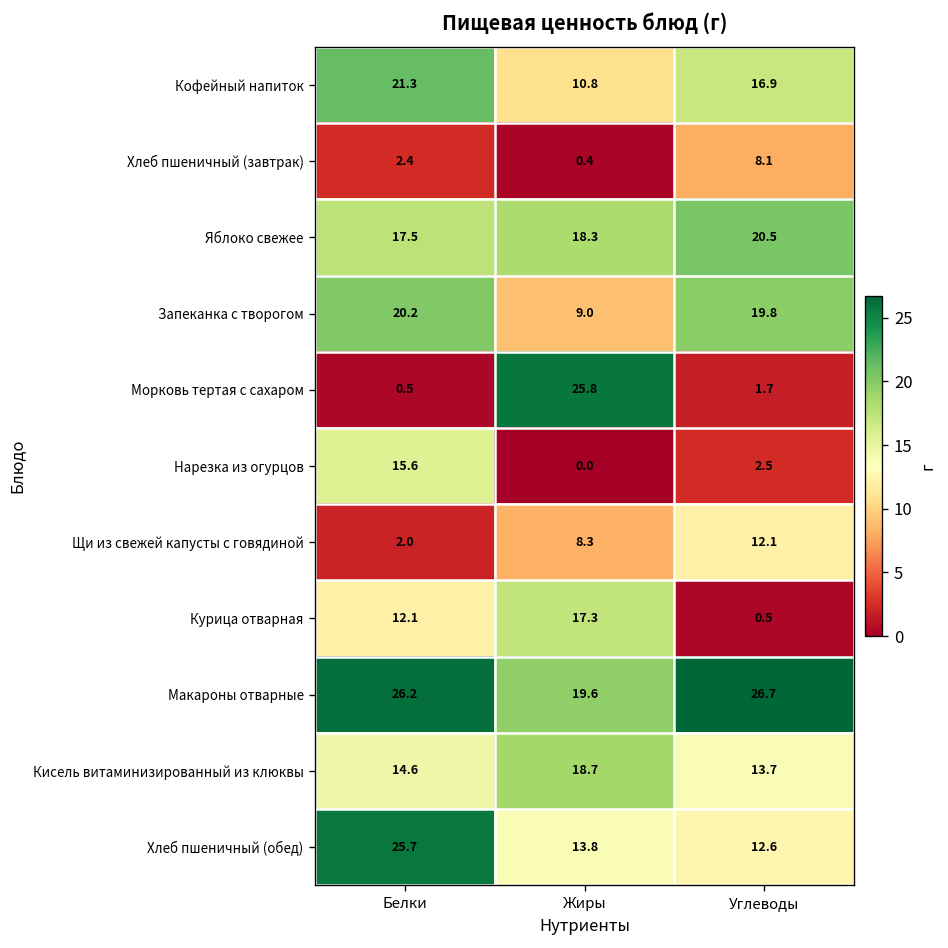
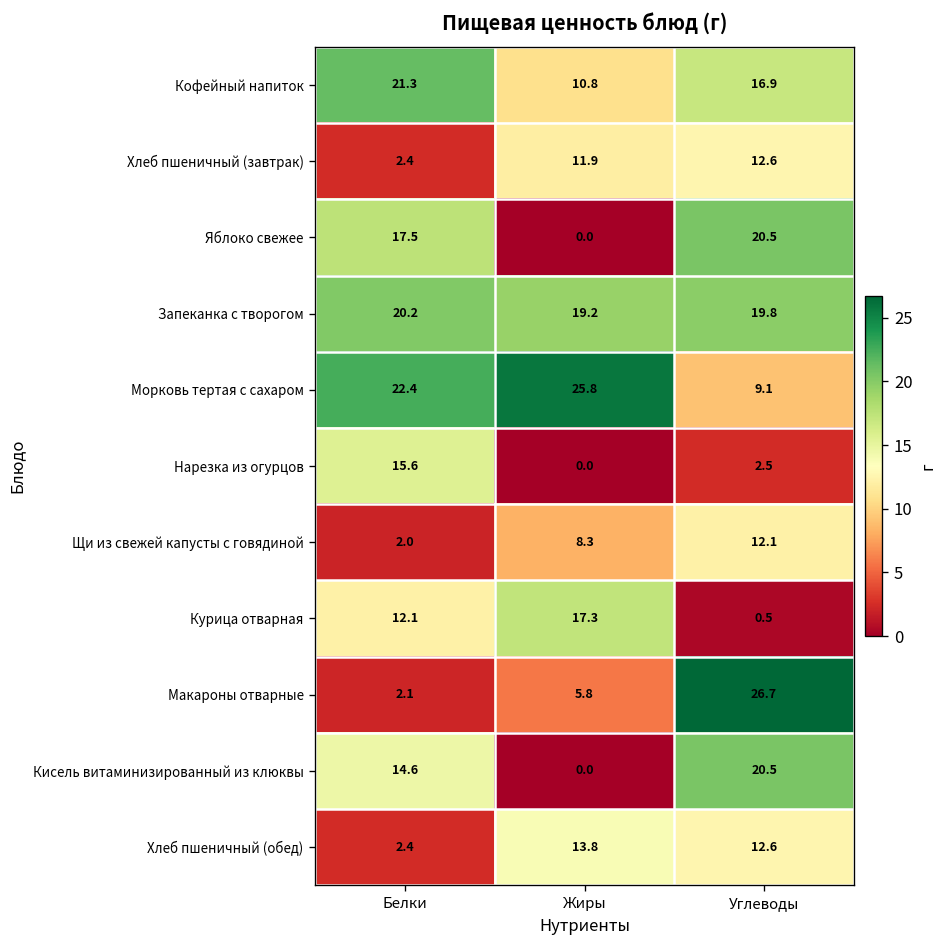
Хлеб пшеничный (завтрак), Жиры: 0.4 -> 11.9
Хлеб пшеничный (завтрак), Углеводы: 8.1 -> 12.6
Яблоко свежее, Жиры: 18.3 -> 0.0
Запеканка с творогом, Жиры: 9.0 -> 19.2
Морковь тертая с сахаром, Белки: 0.5 -> 22.4
Морковь тертая с сахаром, Углеводы: 1.7 -> 9.1
Макароны отварные, Белки: 26.2 -> 2.1
Макароны отварные, Жиры: 19.6 -> 5.8
Кисель витаминизированный из клюквы, Жиры: 18.7 -> 0.0
Кисель витаминизированный из клюквы, Углеводы: 13.7 -> 20.5
Хлеб пшеничный (обед), Белки: 25.7 -> 2.4
